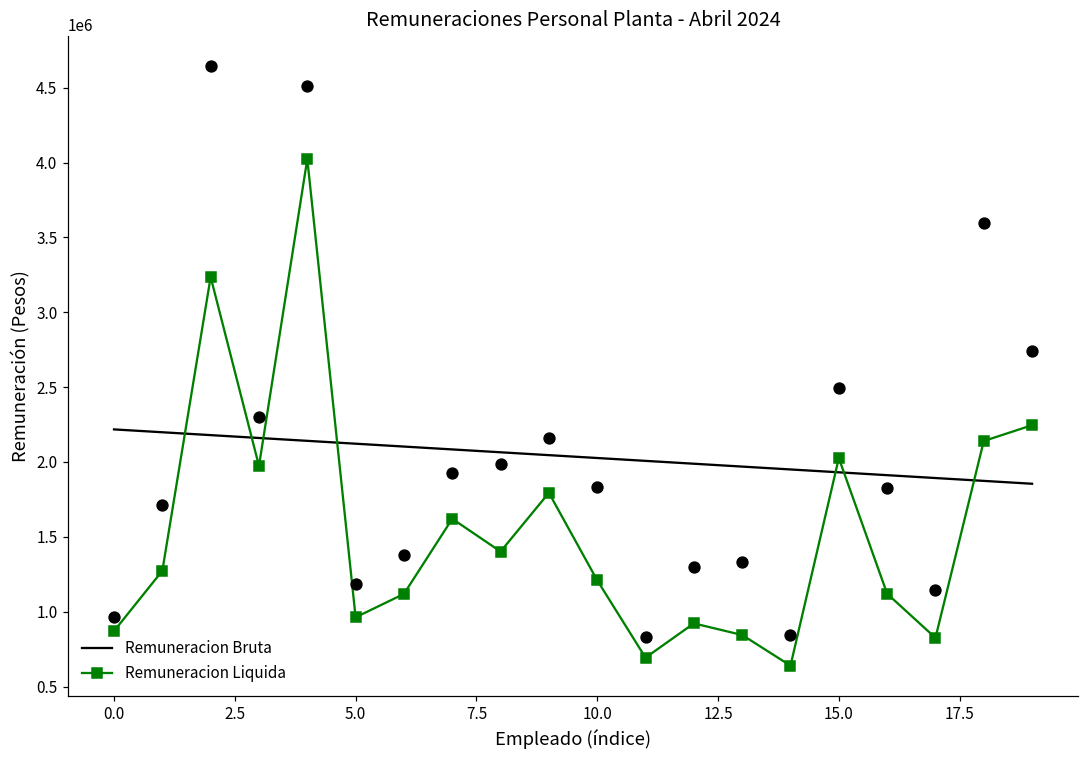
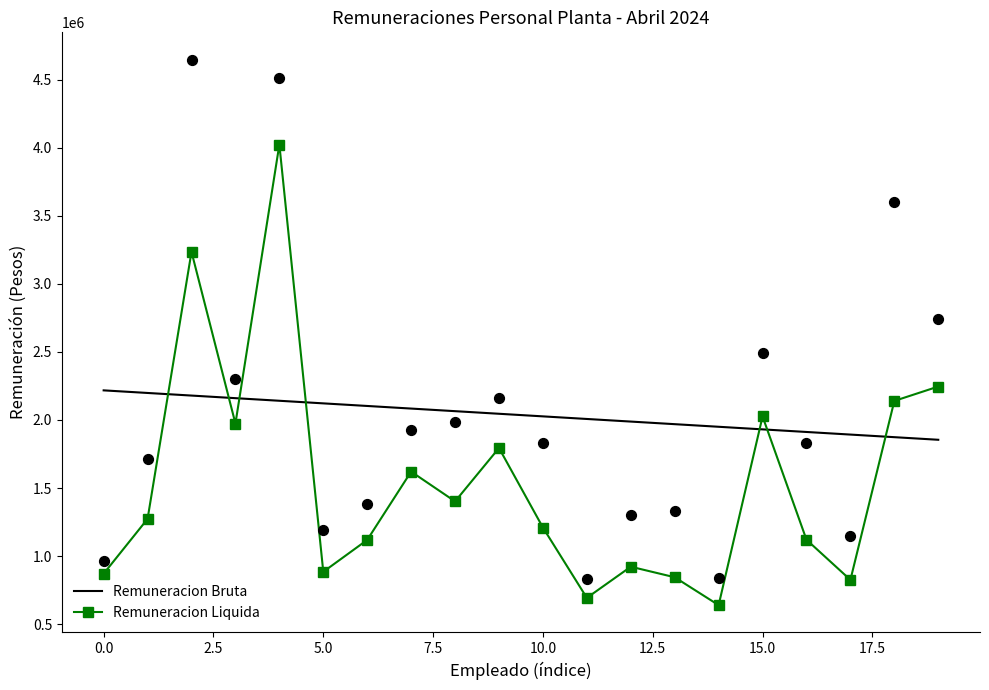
Remuneracion Liquida, 5.0: 960000 -> 880000
